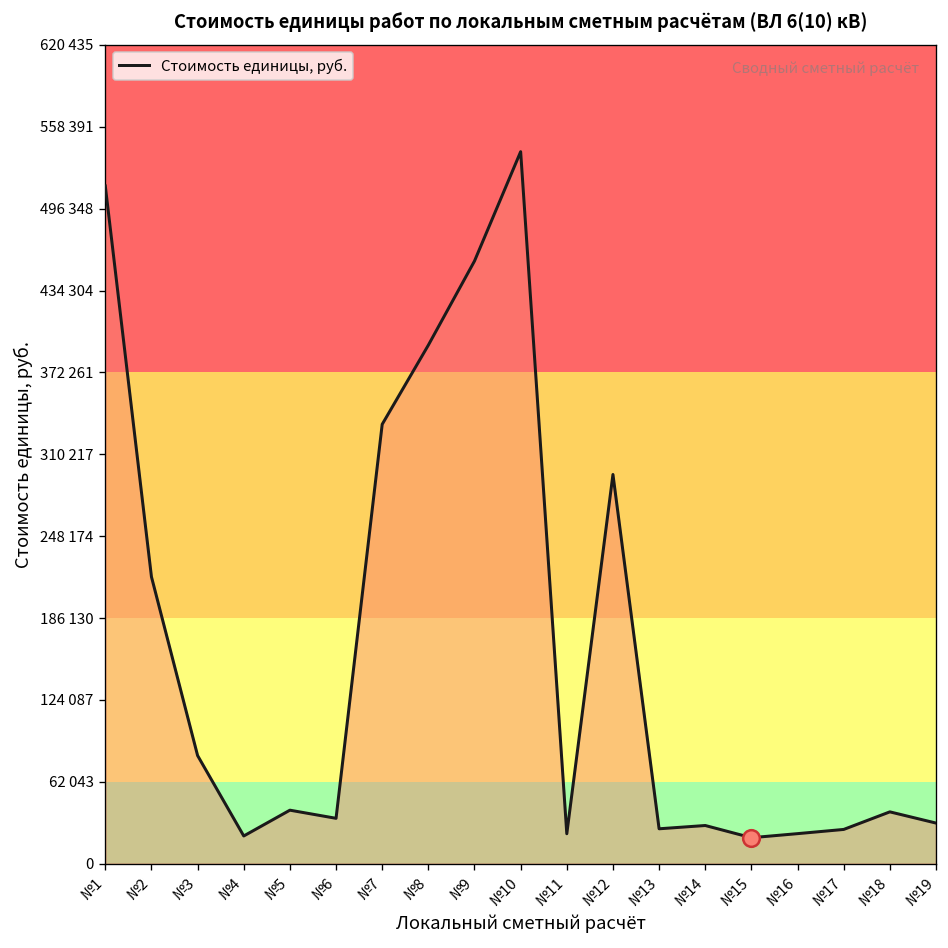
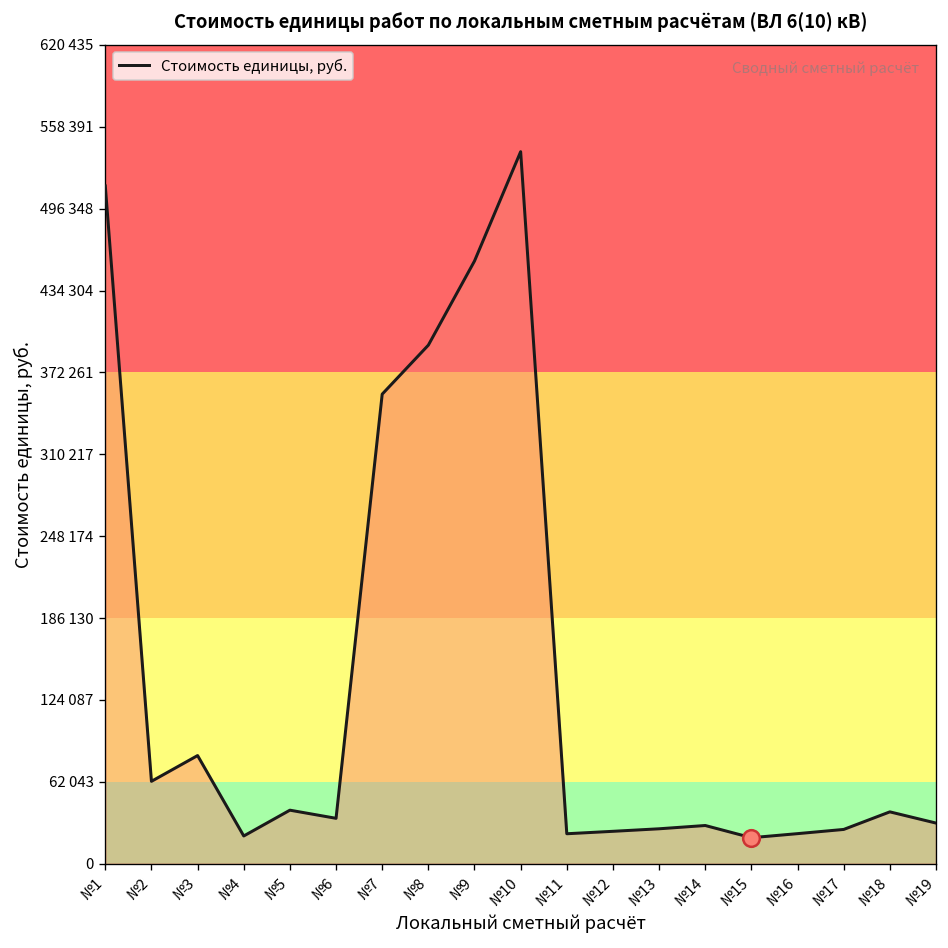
Стоимость единицы, руб., №2: 217000 -> 62000
Стоимость единицы, руб., №7: 333000 -> 356000
Стоимость единицы, руб., №12: 295000 -> 25000
